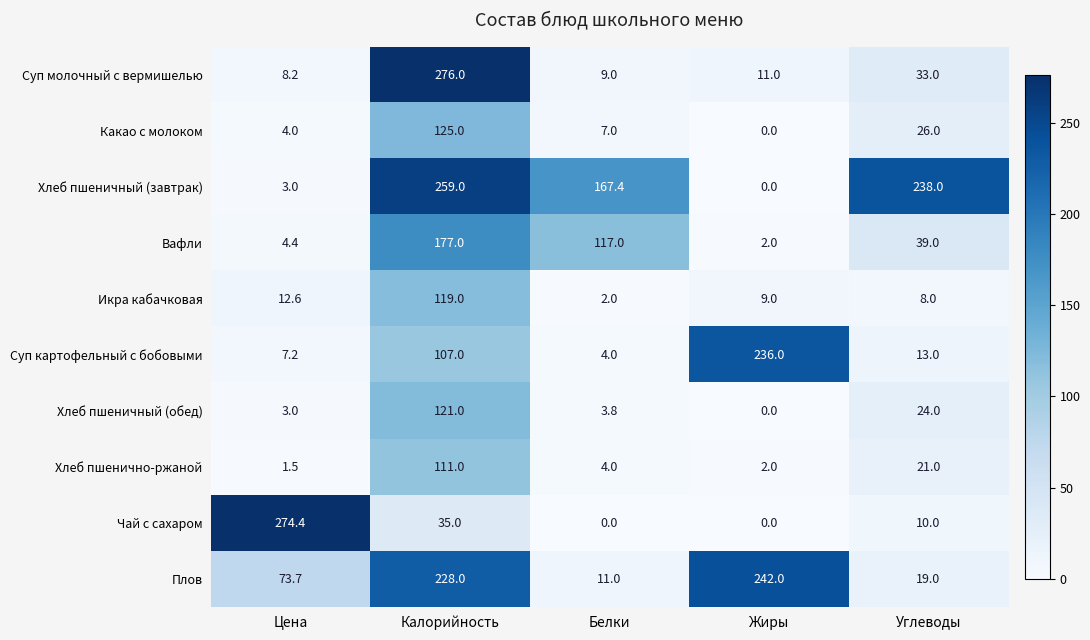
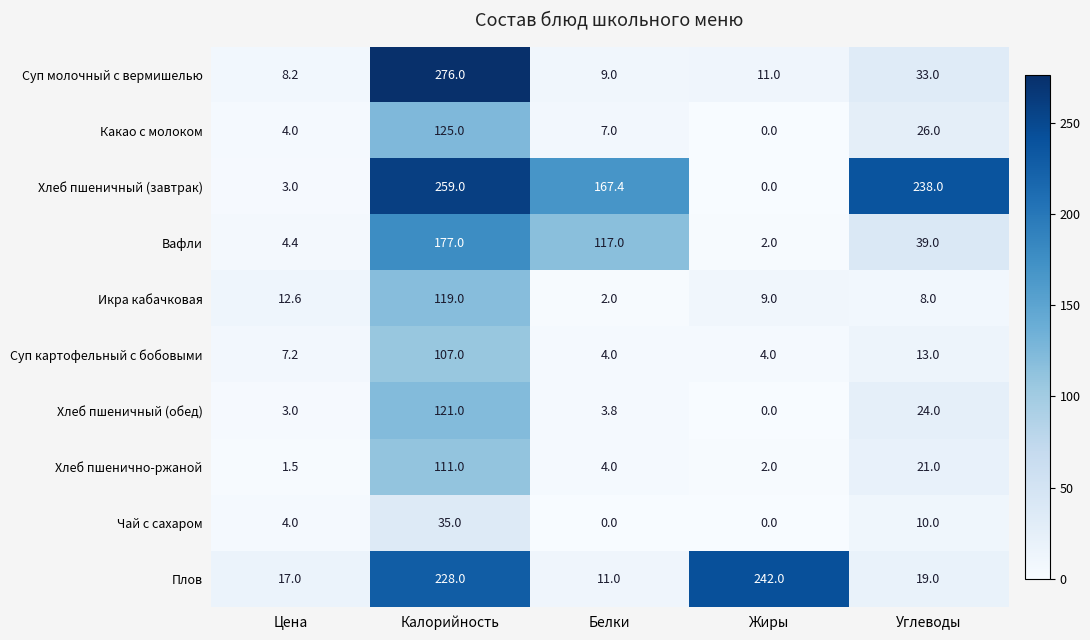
Суп картофельный с бобовыми, Жиры: 236.0 -> 4.0
Чай с сахаром, Цена: 274.4 -> 4.0
Плов, Цена: 73.7 -> 17.0
